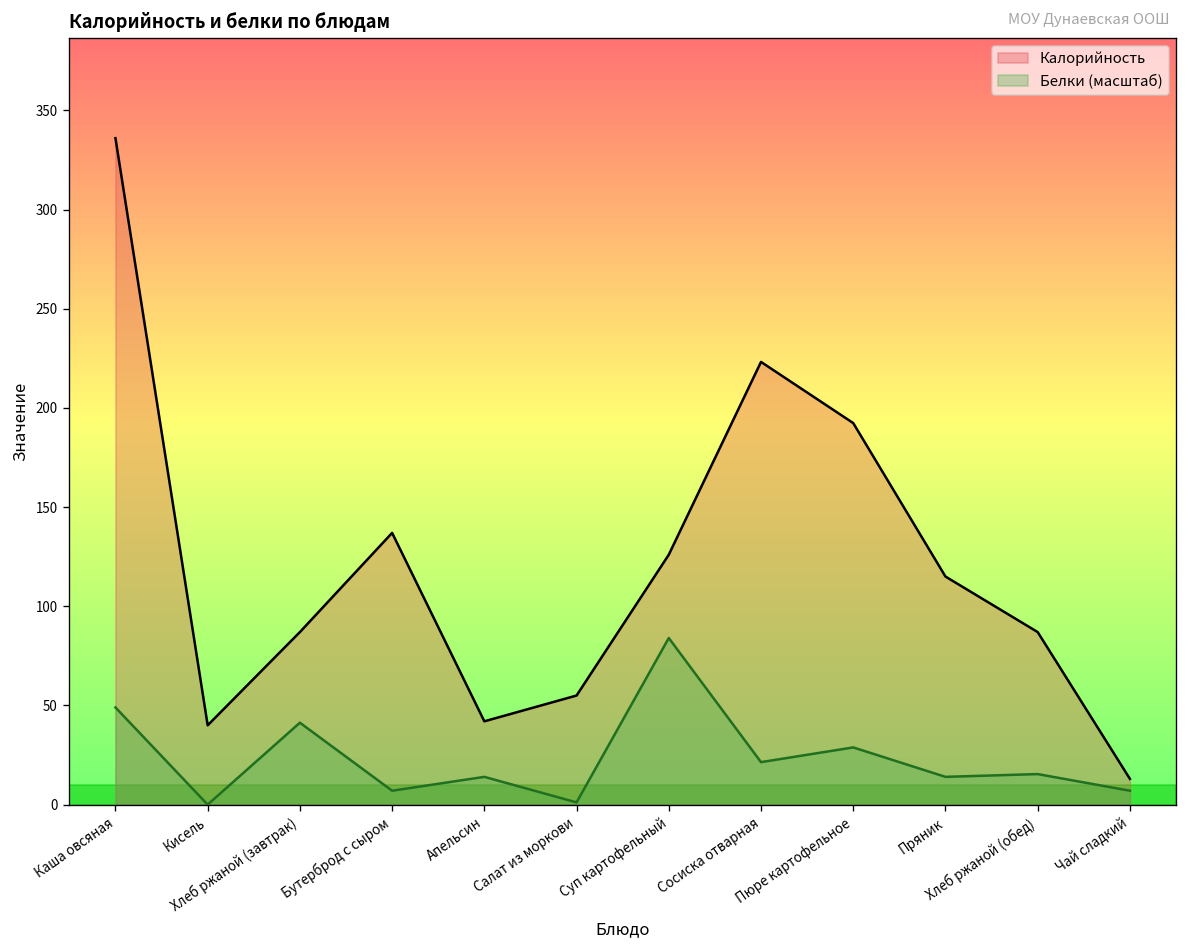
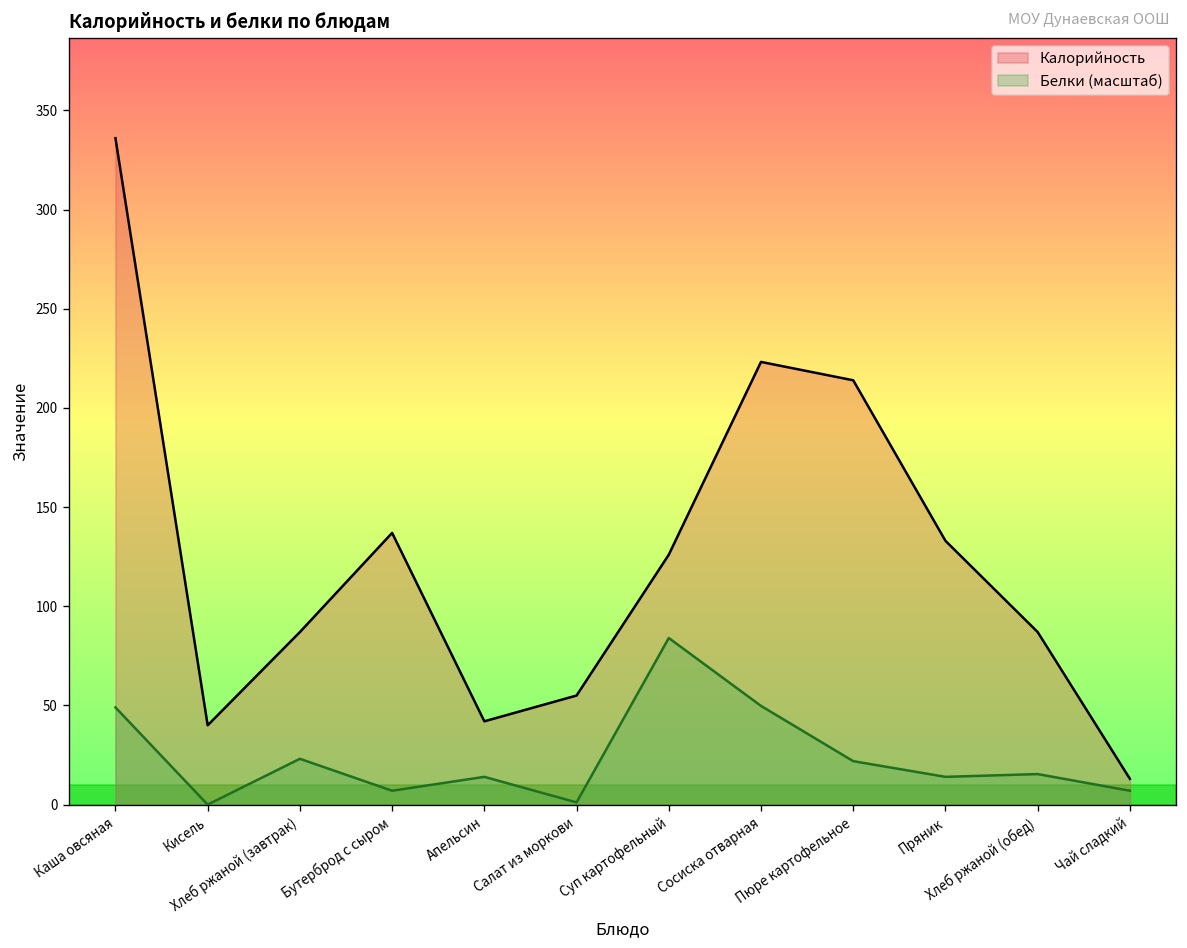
Белки (масштаб), Хлеб ржаной (завтрак): 41 -> 23
Белки (масштаб), Сосиска отварная: 21 -> 50
Калорийность, Пюре картофельное: 192 -> 214
Белки (масштаб), Пюре картофельное: 29 -> 22
Калорийность, Пряник: 115 -> 133
